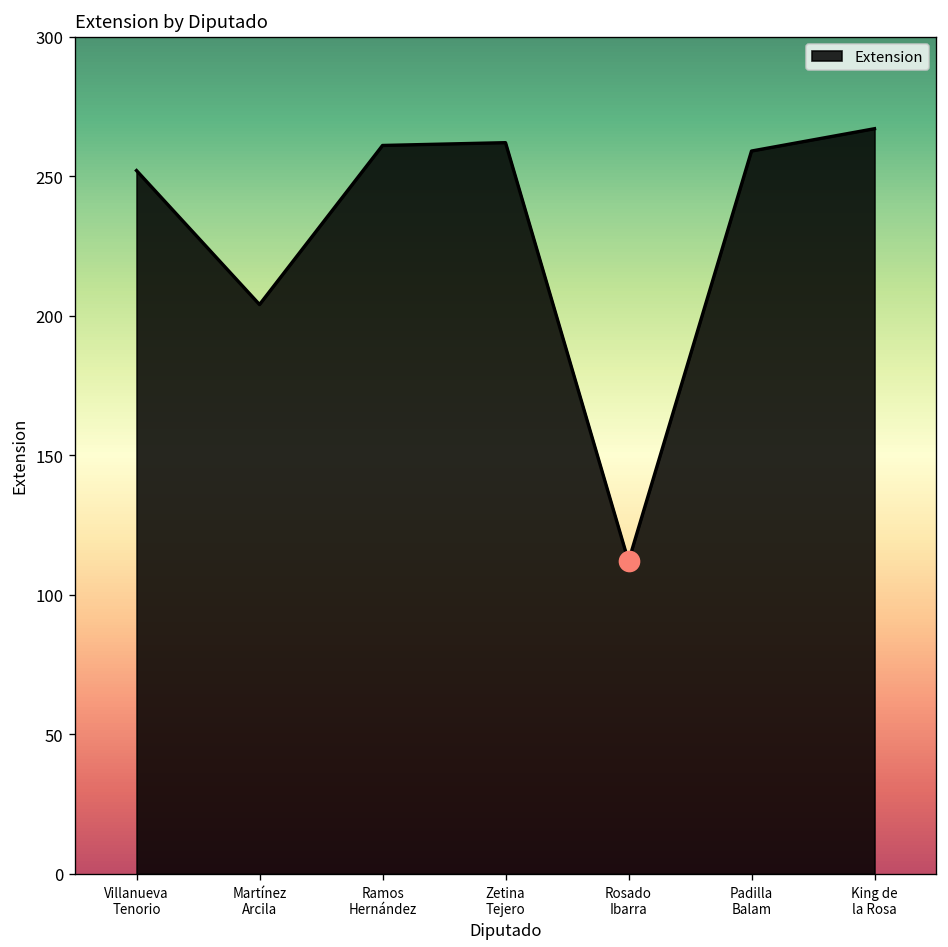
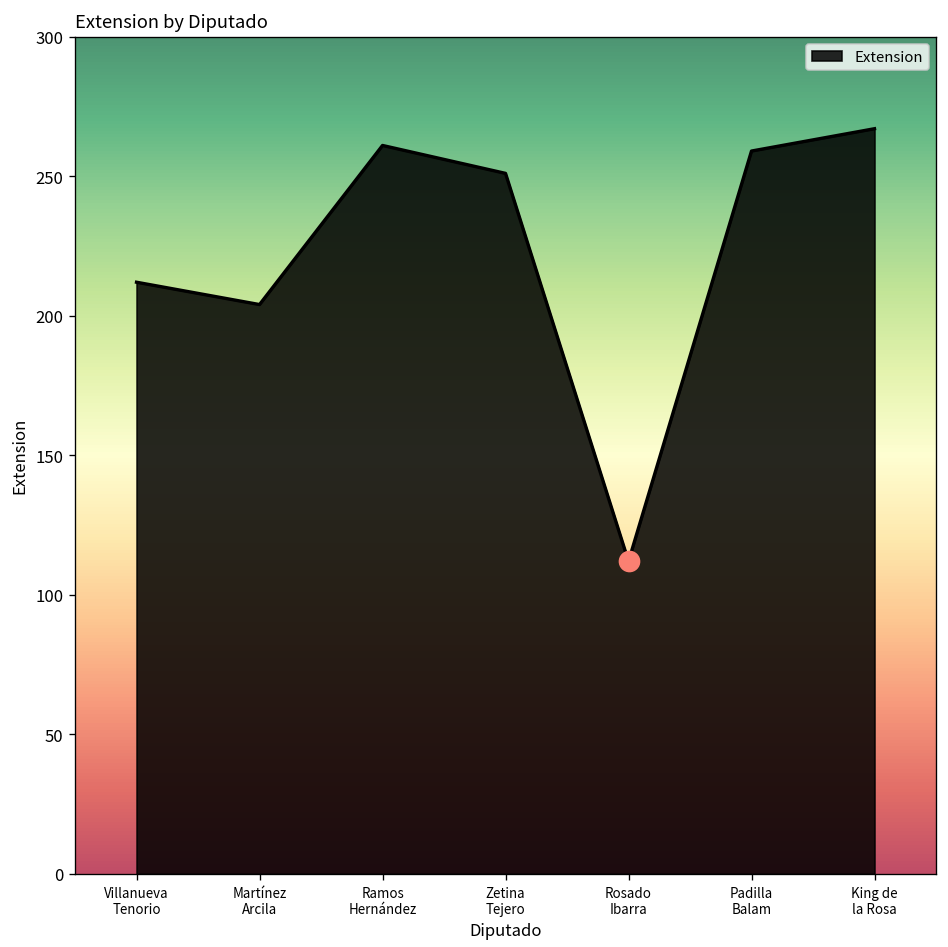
Extension, Villanueva Tenorio: 252 -> 212
Extension, Zetina Tejero: 262 -> 251
